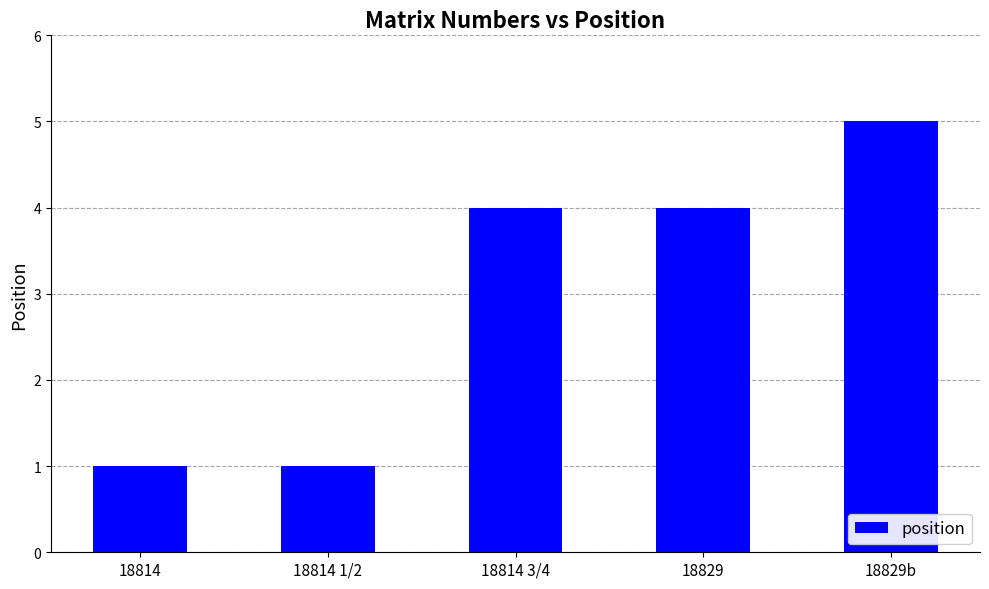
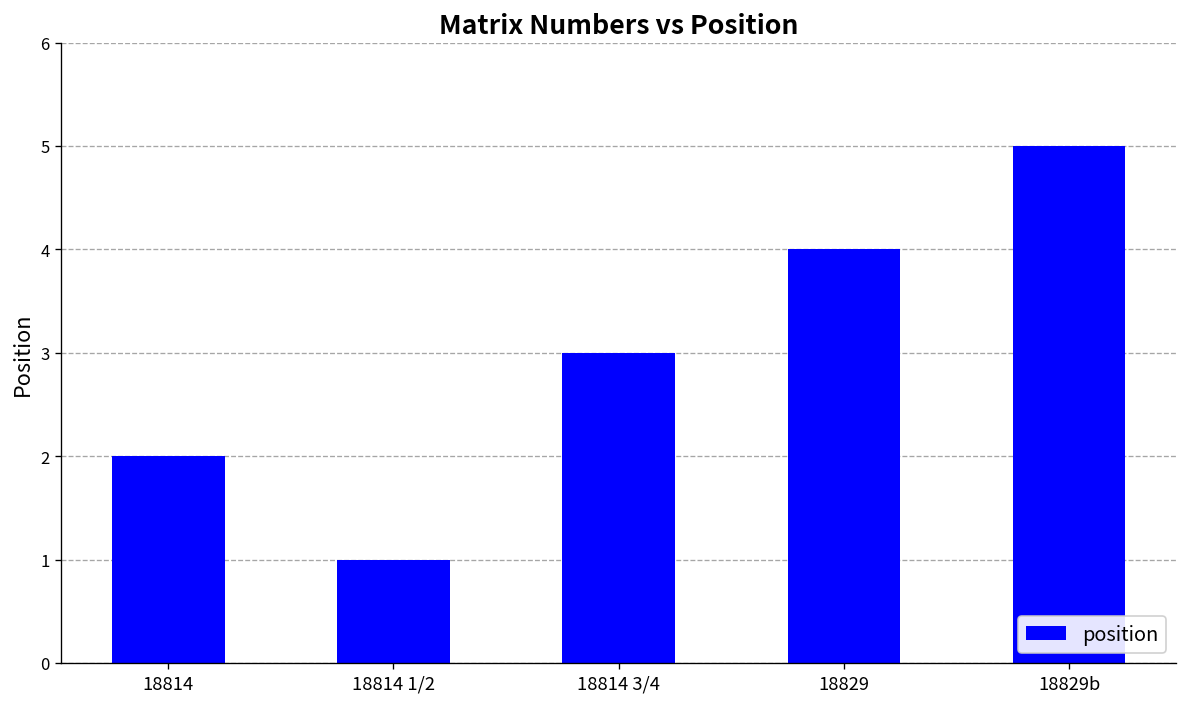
18814: 1 -> 2
18814 3/4: 4 -> 3
